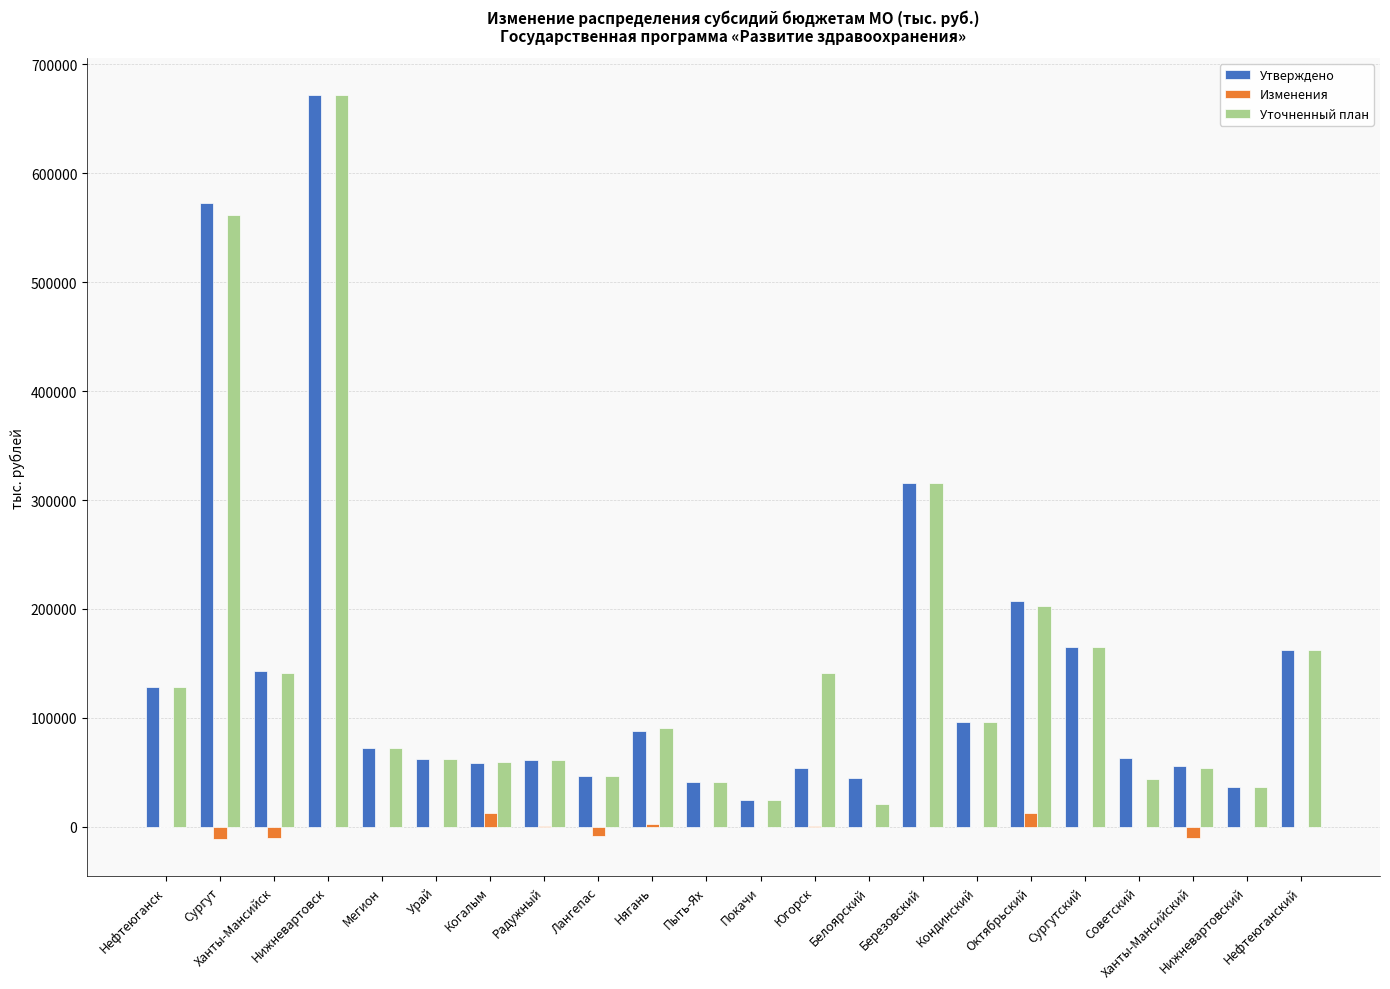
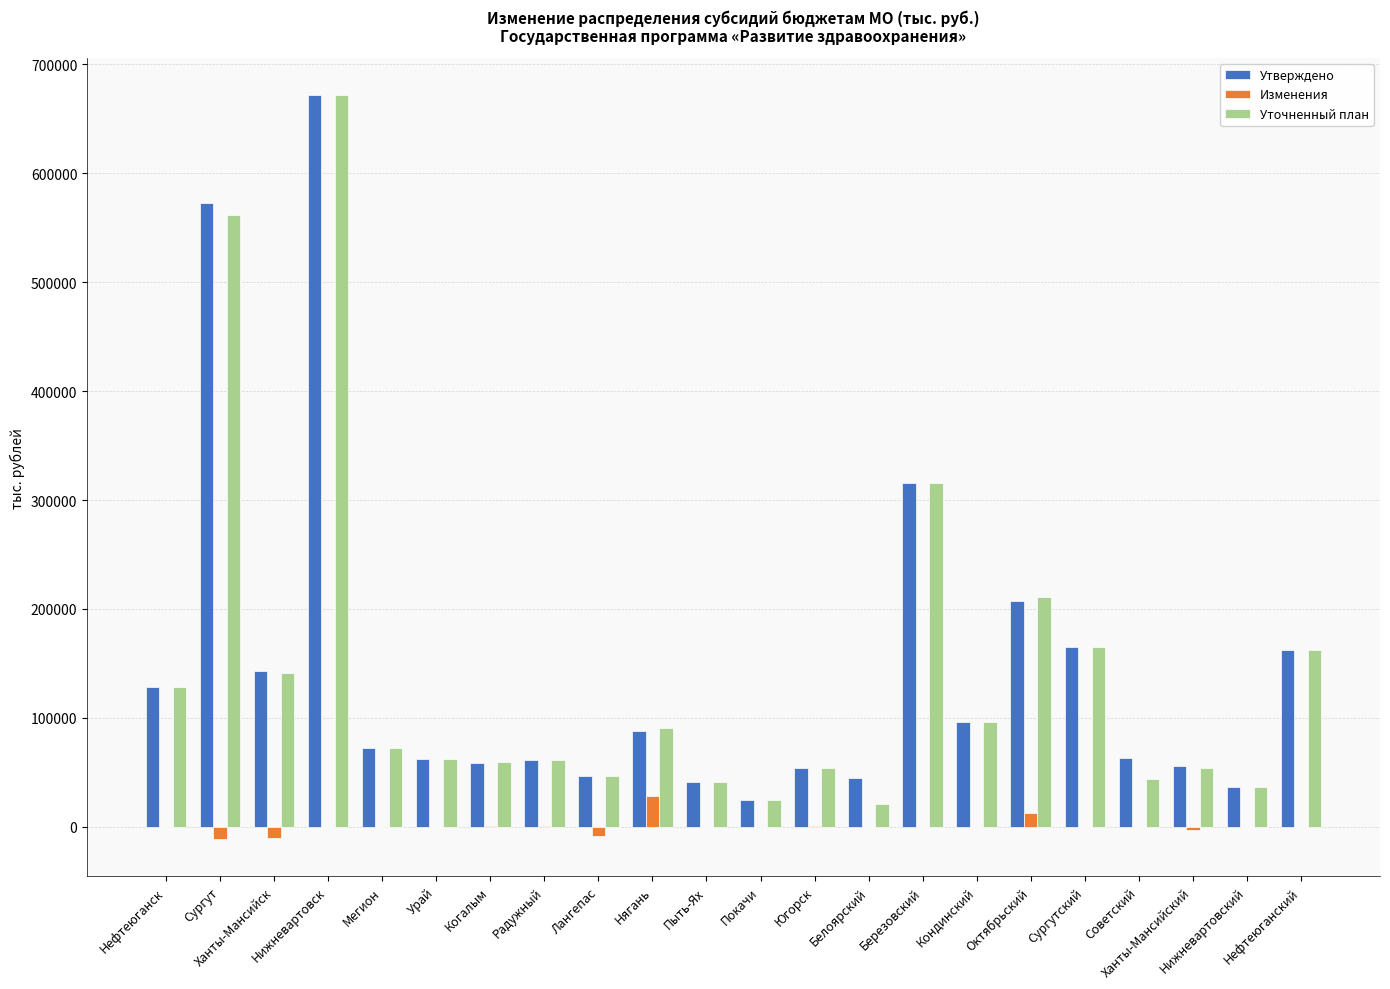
Изменения, Когалым: 12000 -> 1000
Изменения, Нягань: 2000 -> 29000
Уточненный план, Югорск: 142000 -> 54000
Уточненный план, Октябрьский: 203000 -> 211000
Изменения, Ханты-Мансийский: -10000 -> -3000
